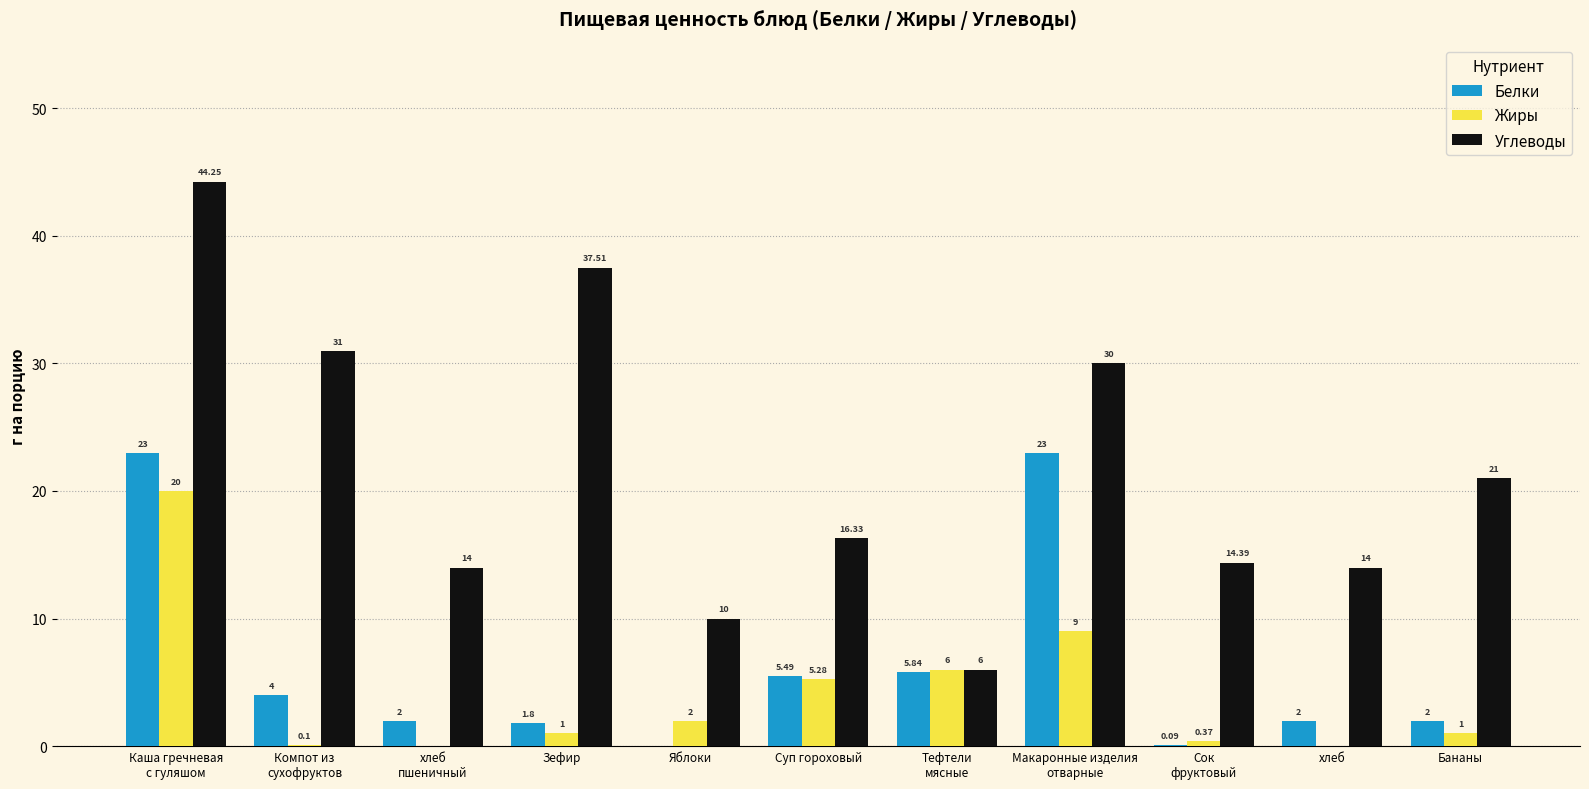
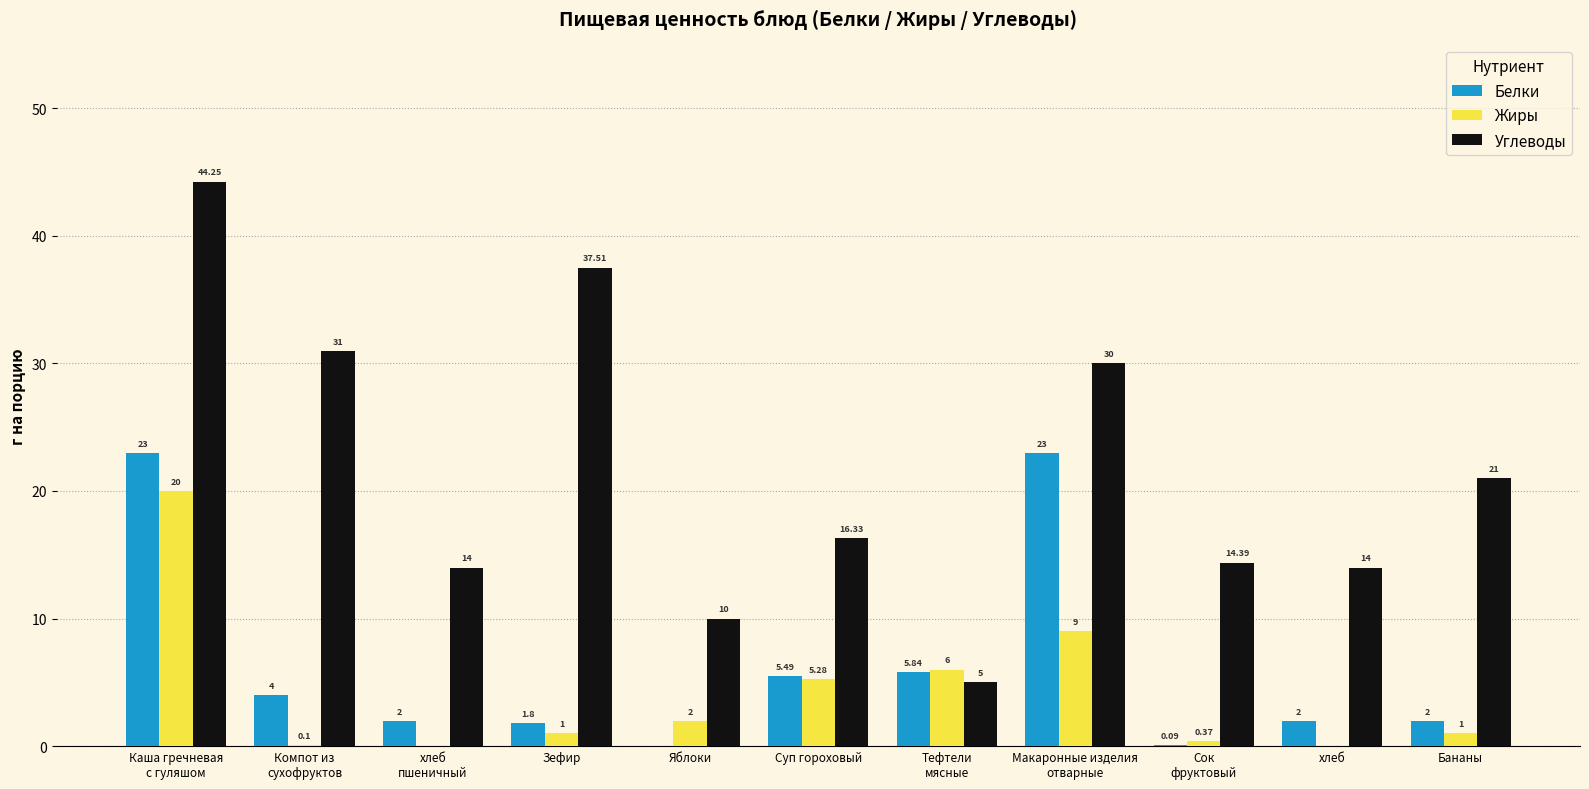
Углеводы, Тефтели мясные: 6 -> 5
